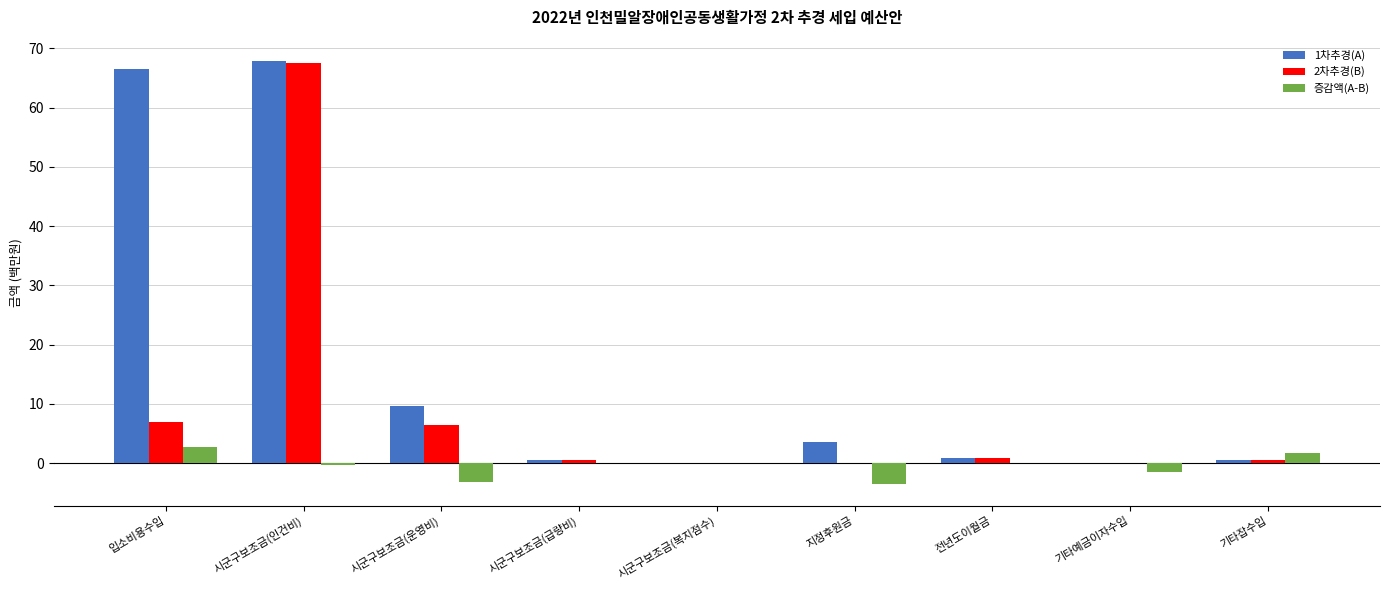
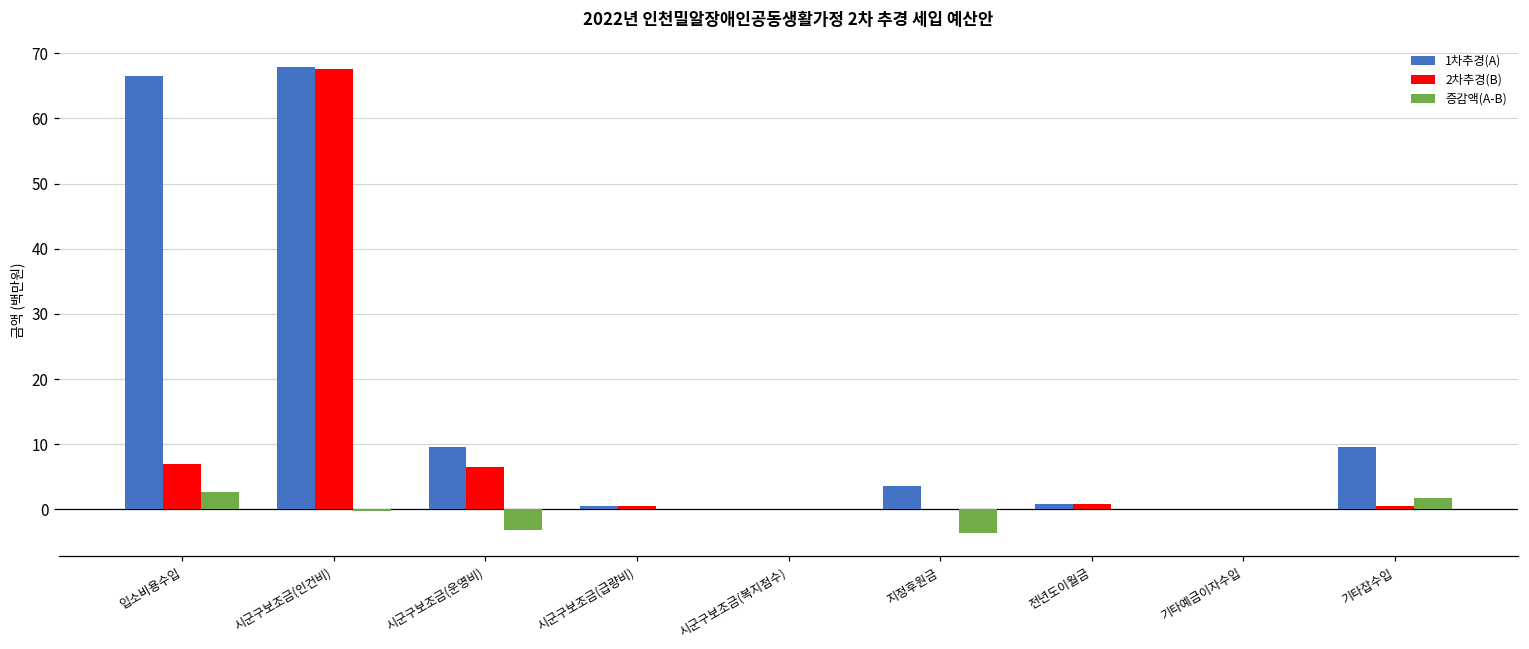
증감액(A-B), 기타예금이자수입: -2 -> 0
1차추경(A), 기타잡수입: 0 -> 10
